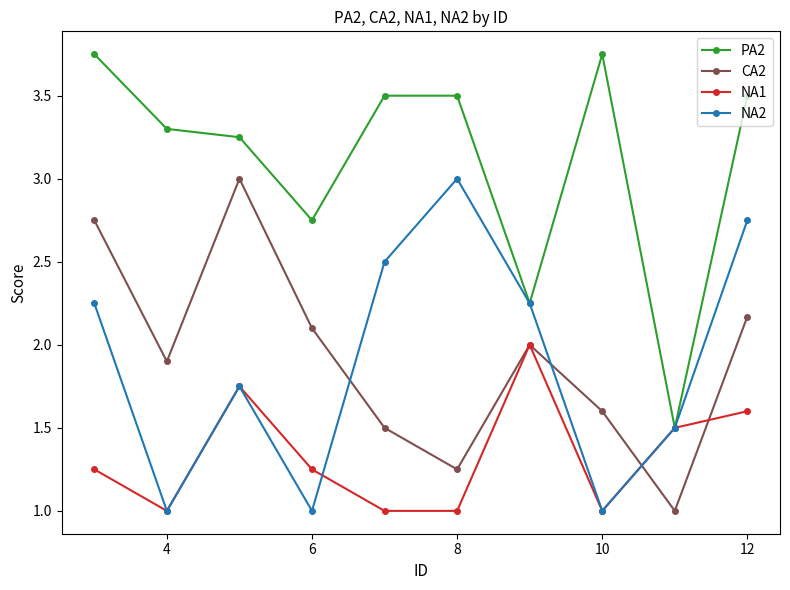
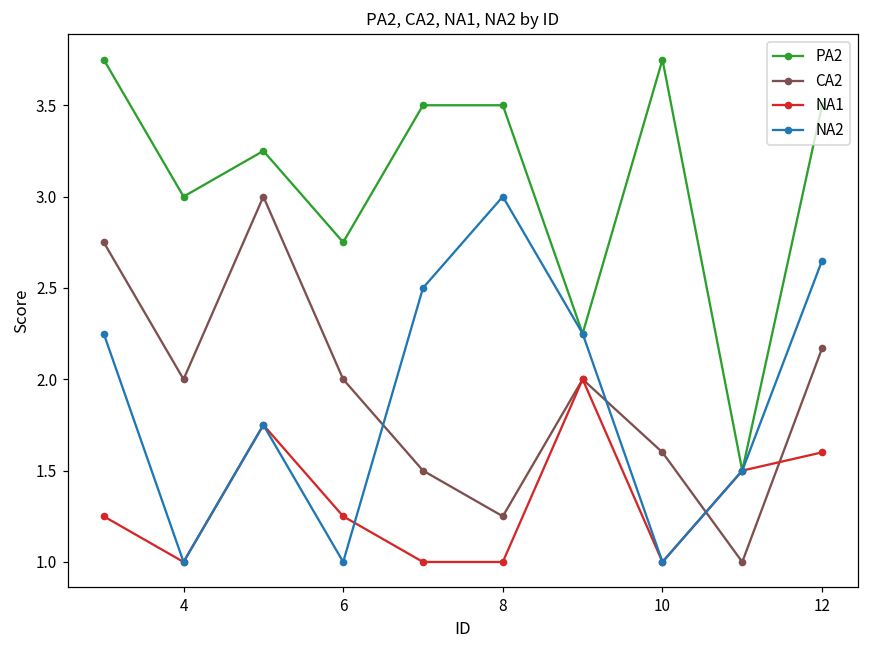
PA2, 4: 3.3 -> 3.0
CA2, 4: 1.9 -> 2.0
CA2, 6: 2.1 -> 2.0
NA2, 12: 2.75 -> 2.65
